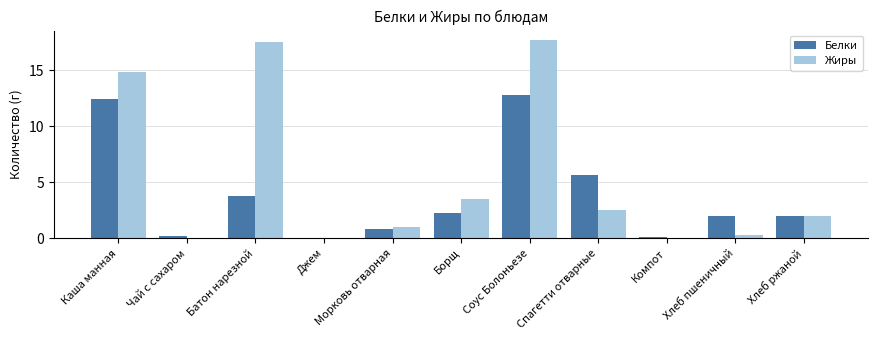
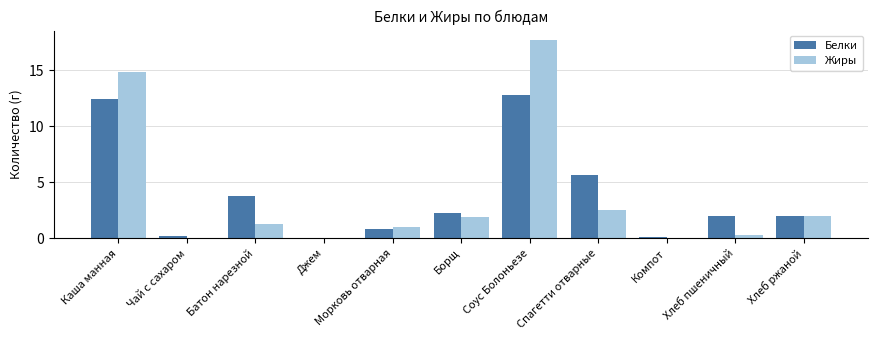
Жиры, Батон нарезной: 17.5 -> 1.3
Жиры, Борщ: 3.5 -> 1.9
